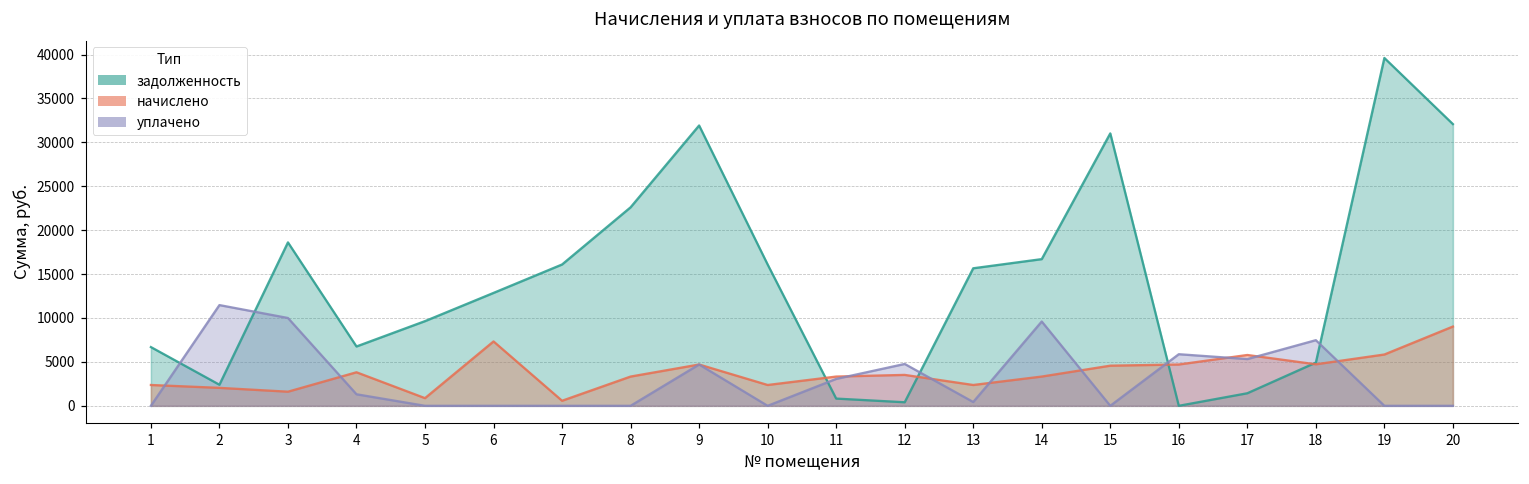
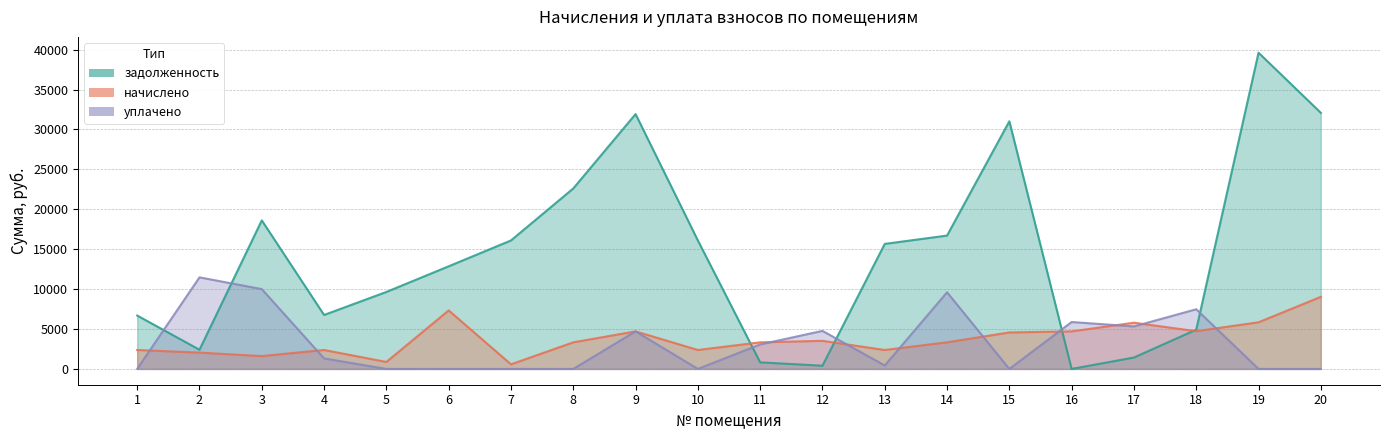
начислено, 4: 4000 -> 2000
